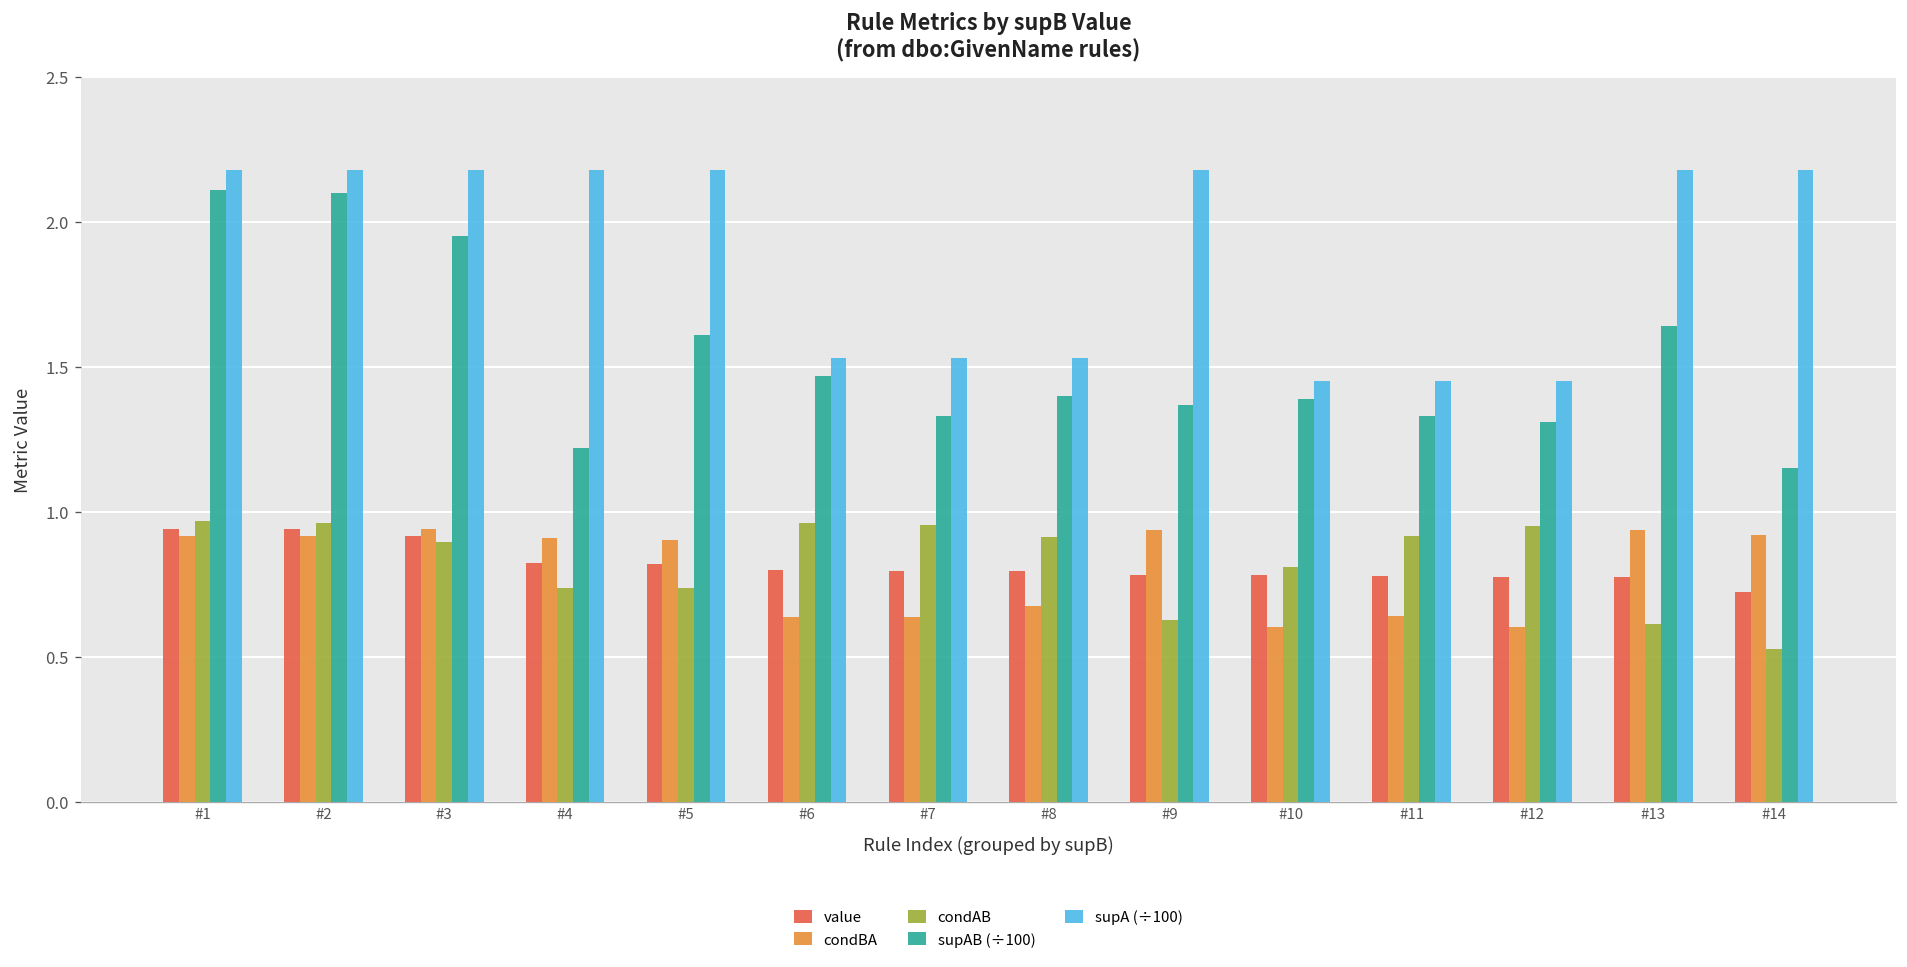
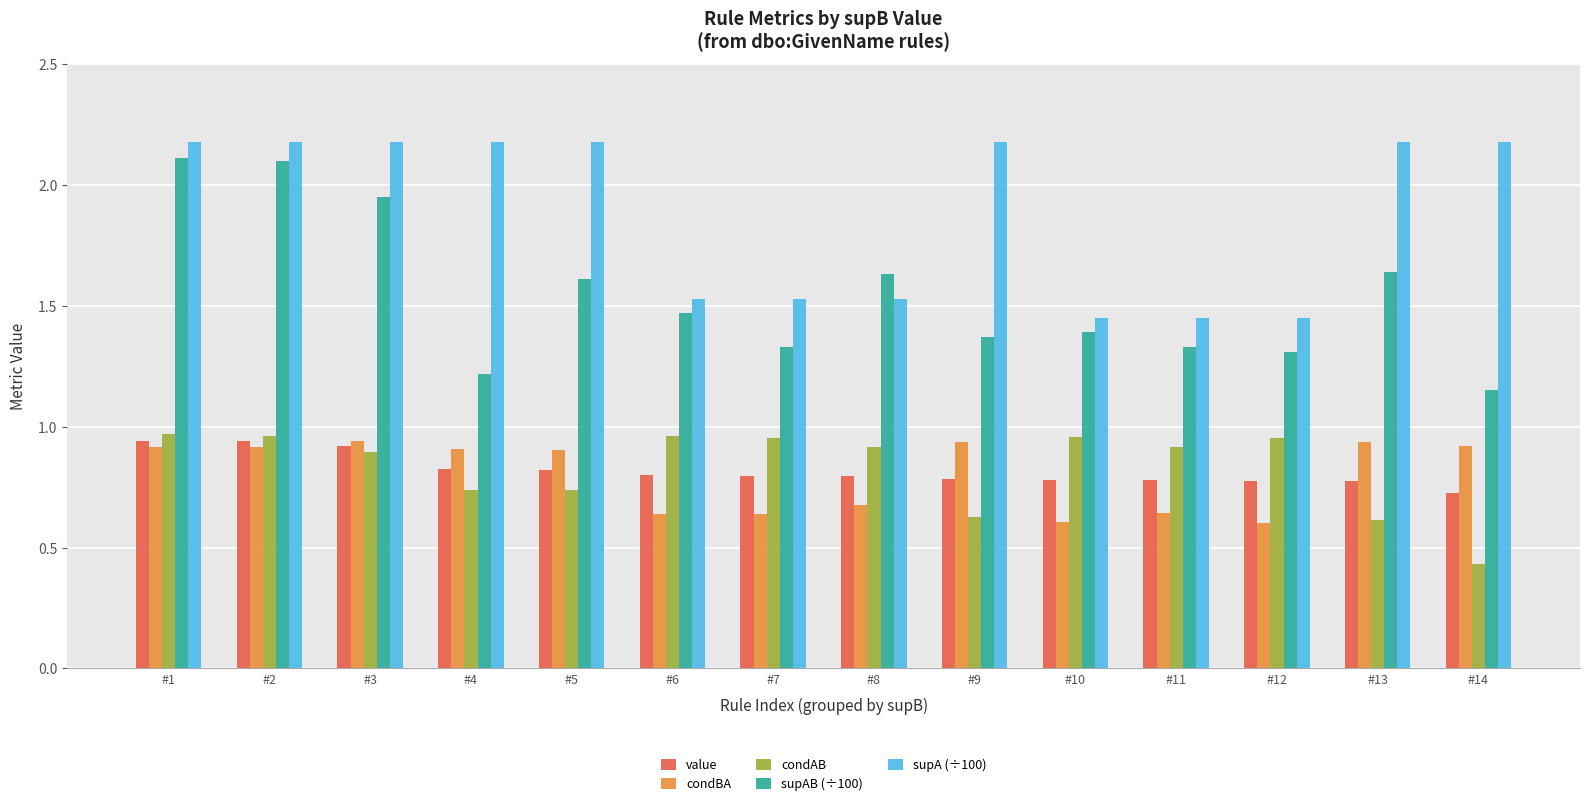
supAB (÷100), #8: 1.40 -> 1.63
condAB, #10: 0.81 -> 0.96
condAB, #14: 0.53 -> 0.43
